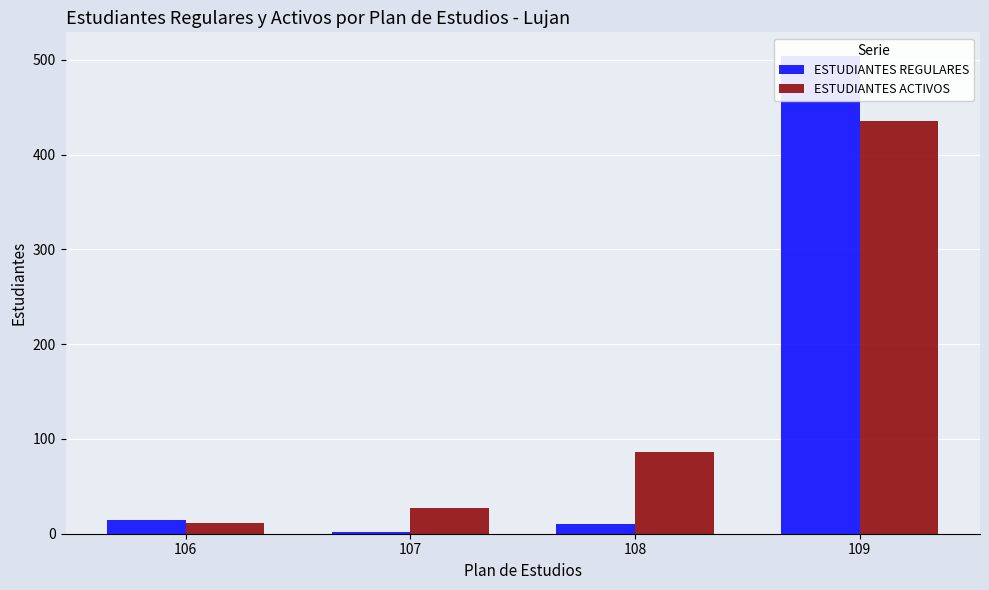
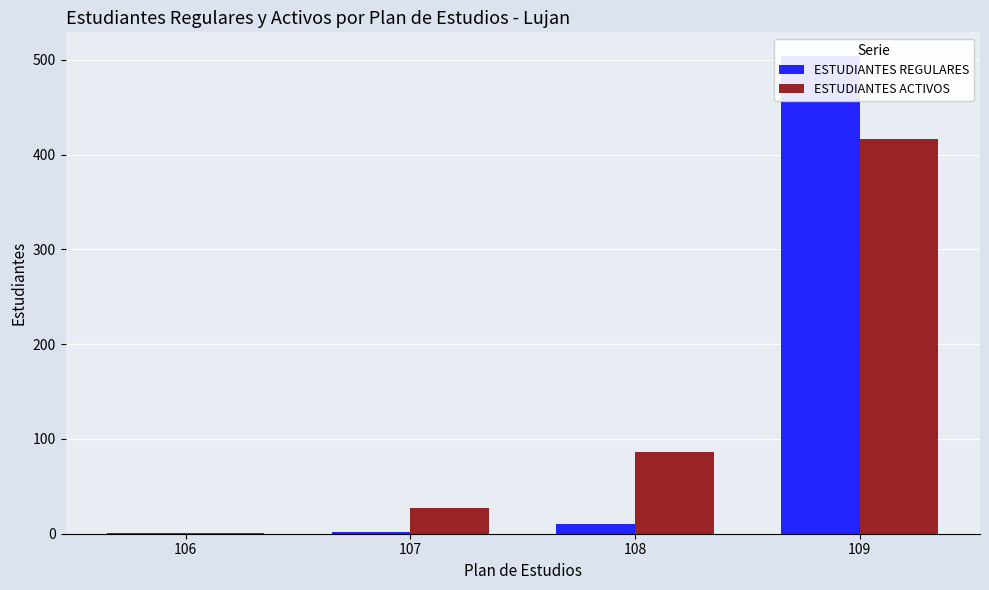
ESTUDIANTES REGULARES, 106: 10 -> 0
ESTUDIANTES ACTIVOS, 106: 10 -> 0
ESTUDIANTES ACTIVOS, 109: 440 -> 420
